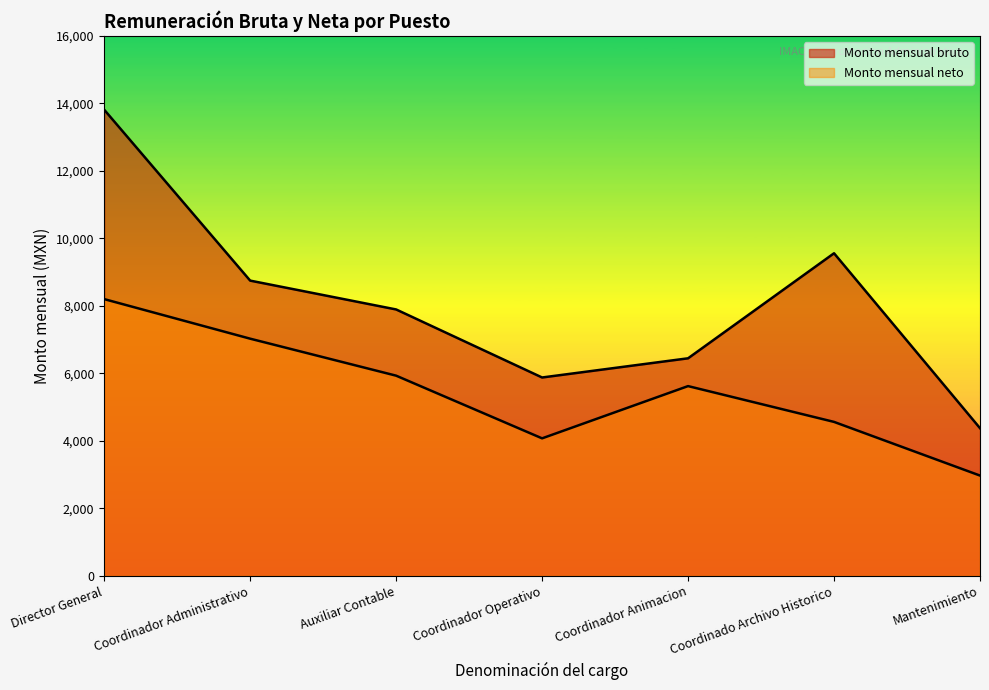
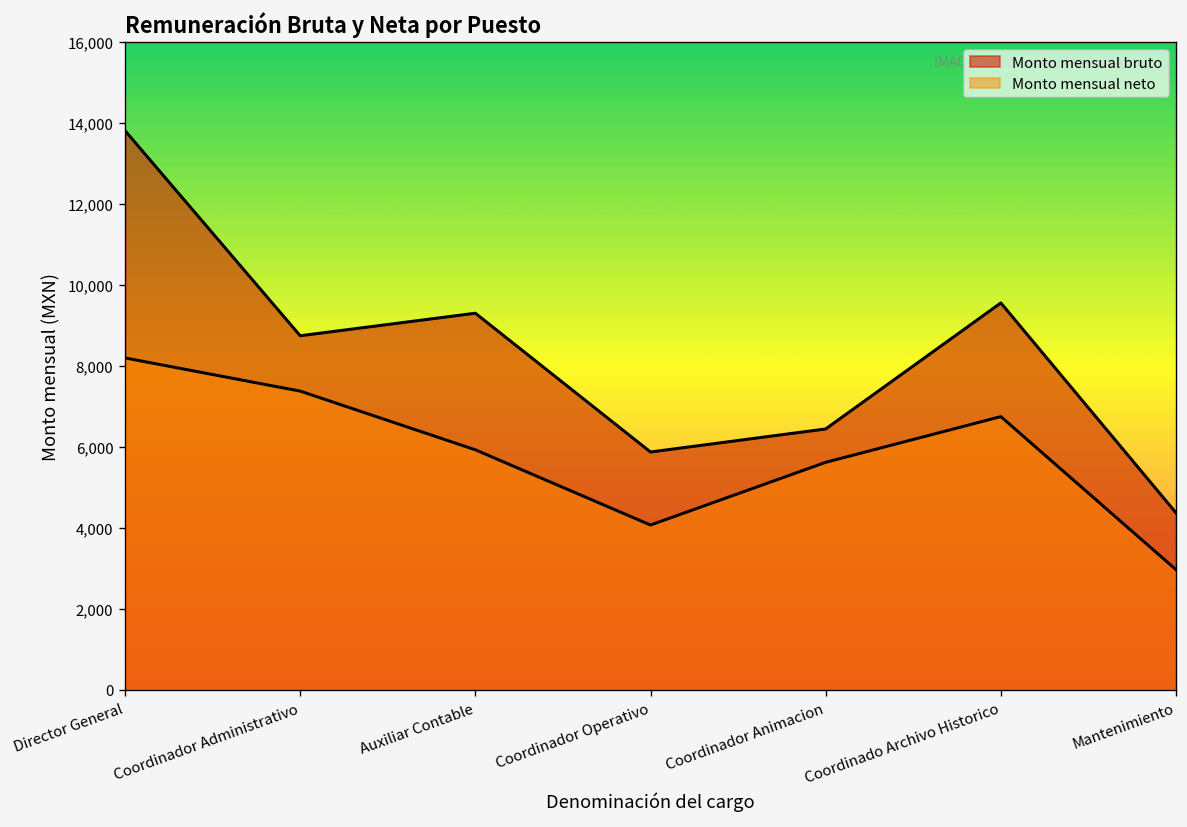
Monto mensual neto, Coordinador Administrativo: 7,000 -> 7,400
Monto mensual bruto, Auxiliar Contable: 7,900 -> 9,300
Monto mensual neto, Coordinado Archivo Historico: 4,600 -> 6,800
